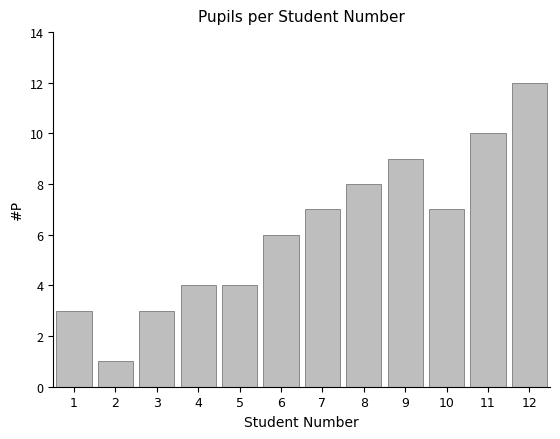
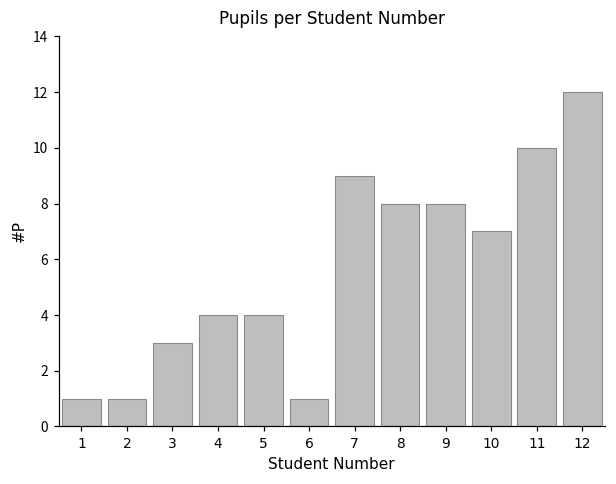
1: 3 -> 1
6: 6 -> 1
7: 7 -> 9
9: 9 -> 8
